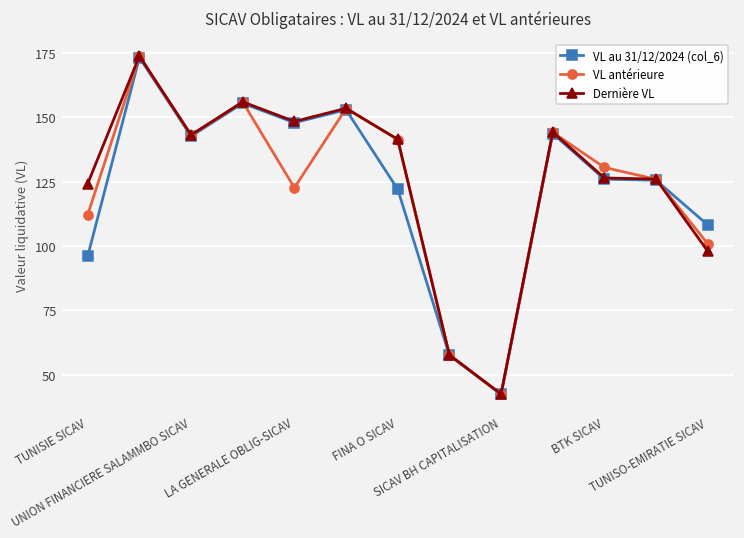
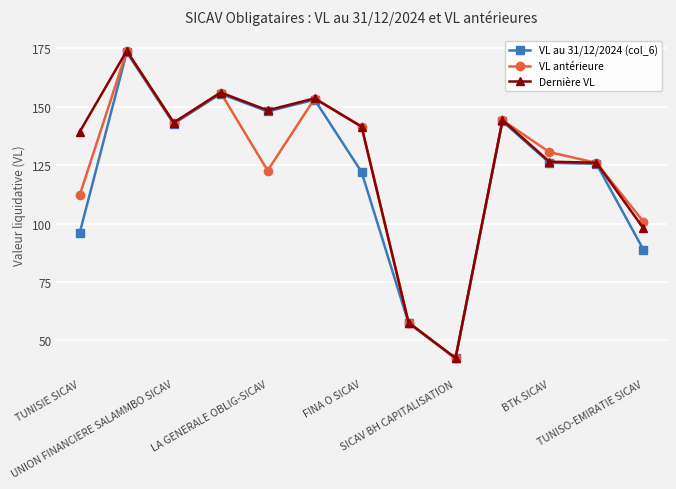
Dernière VL, TUNISIE SICAV: 124 -> 139
VL au 31/12/2024 (col_6), TUNISO-EMIRATIE SICAV: 108 -> 89
